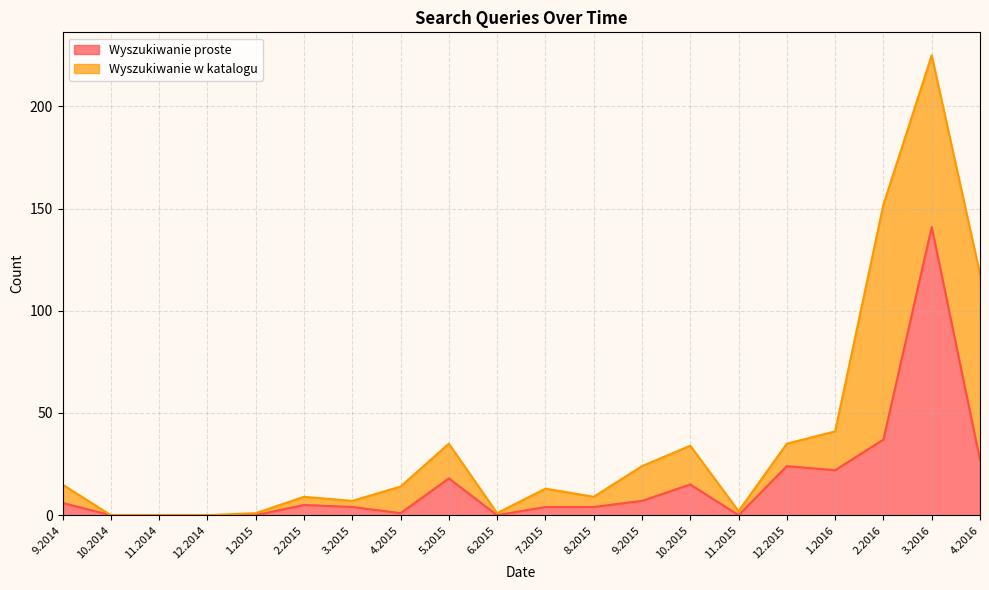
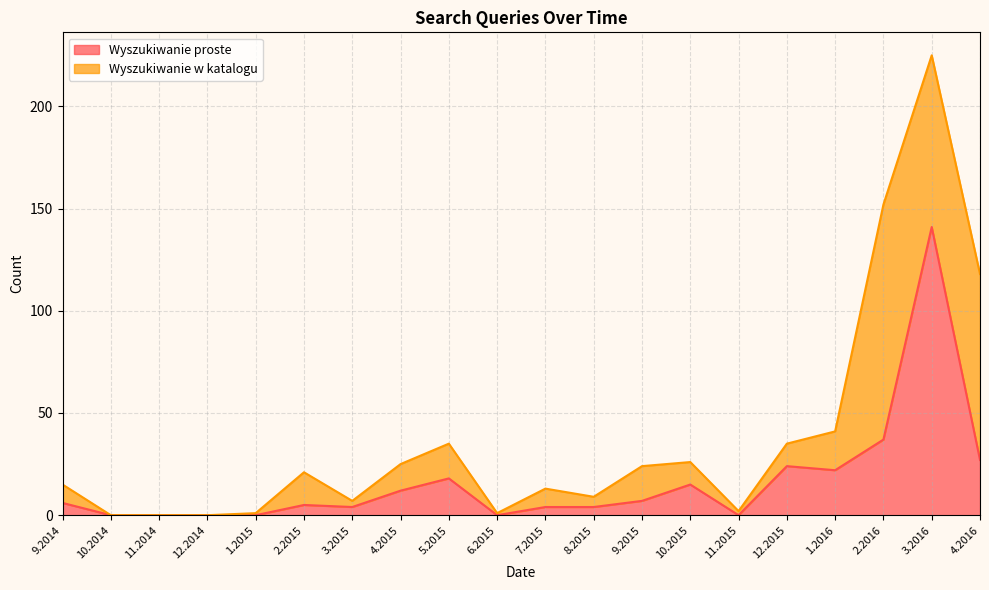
Wyszukiwanie w katalogu, 2.2015: 4 -> 16
Wyszukiwanie proste, 4.2015: 1 -> 12
Wyszukiwanie w katalogu, 10.2015: 19 -> 11
